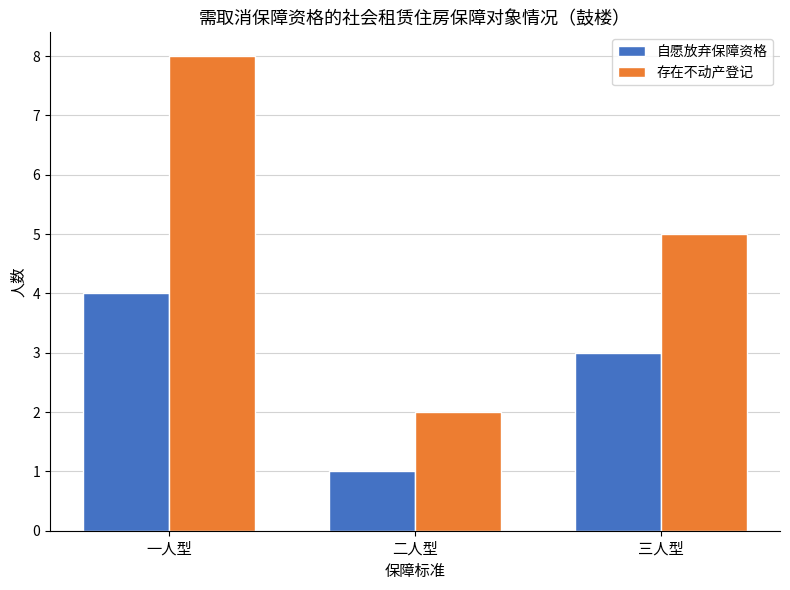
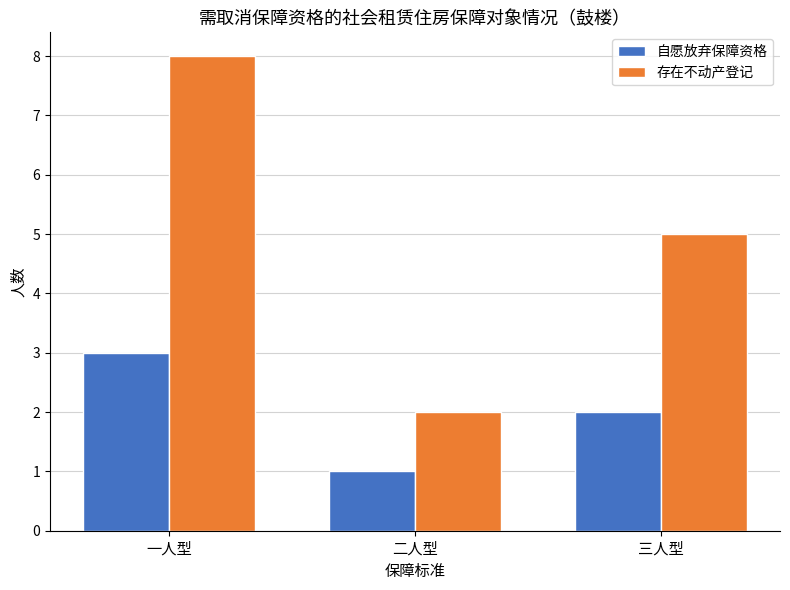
自愿放弃保障资格, 一人型: 4 -> 3
自愿放弃保障资格, 三人型: 3 -> 2
